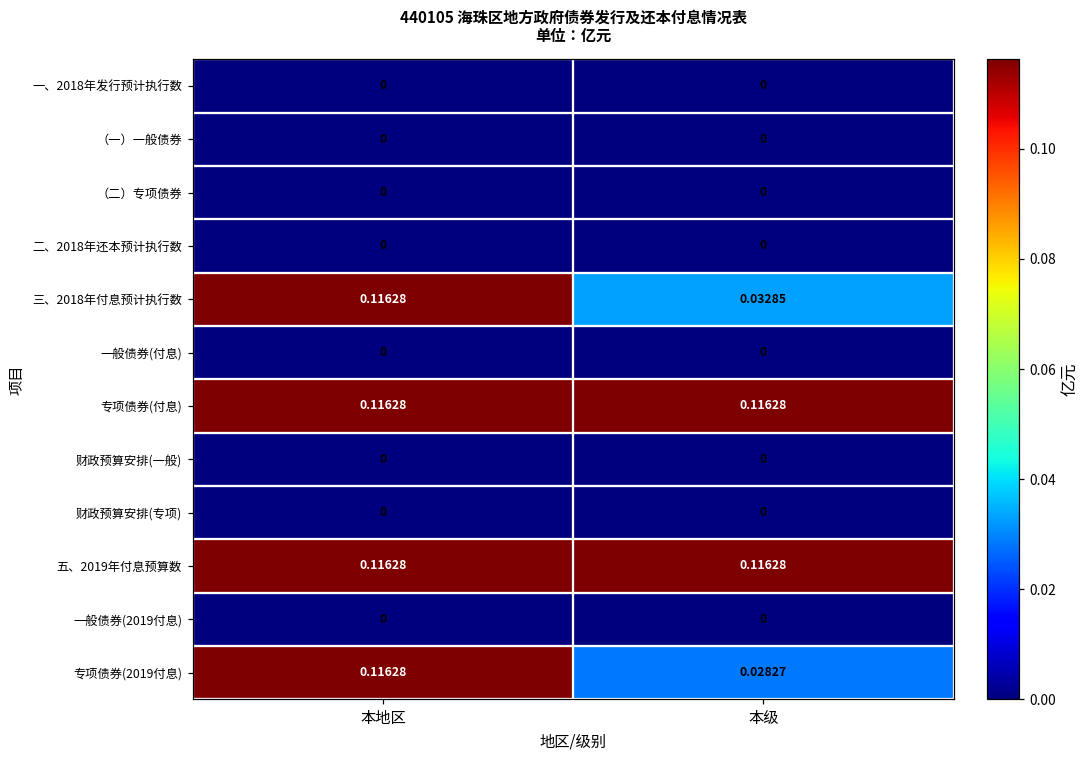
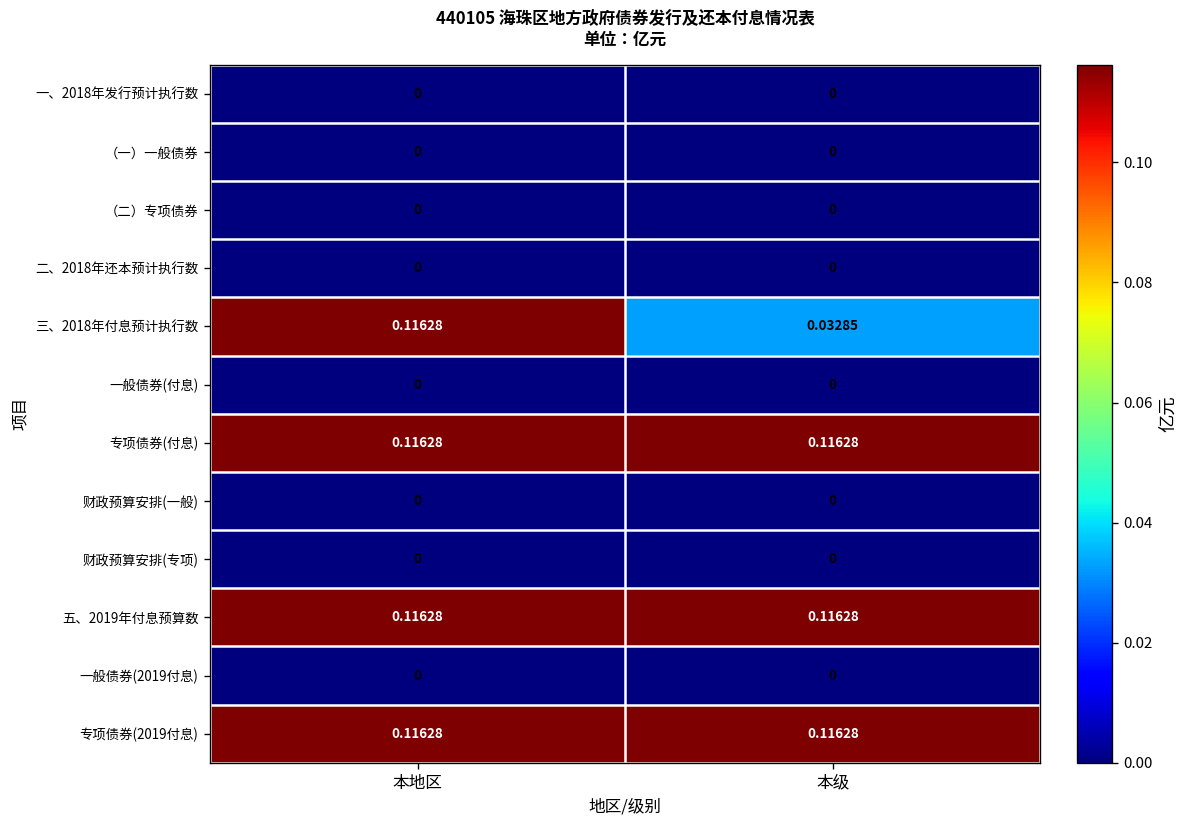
专项债券(2019付息), 本级: 0.02827 -> 0.11628
